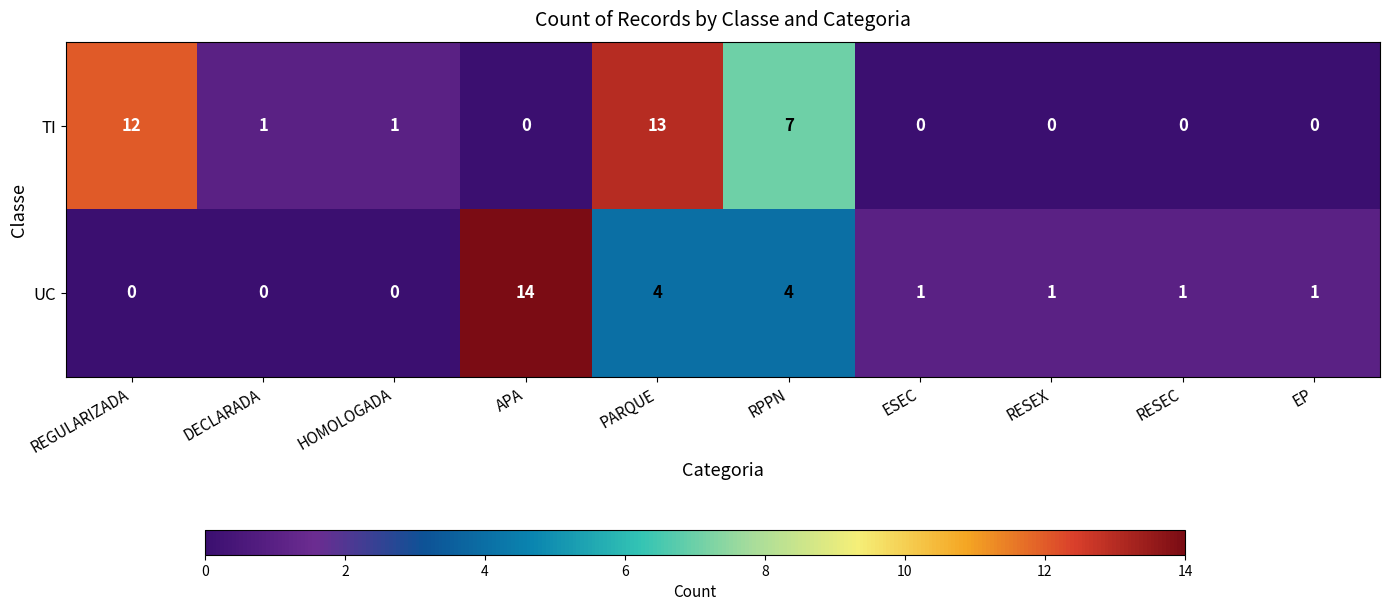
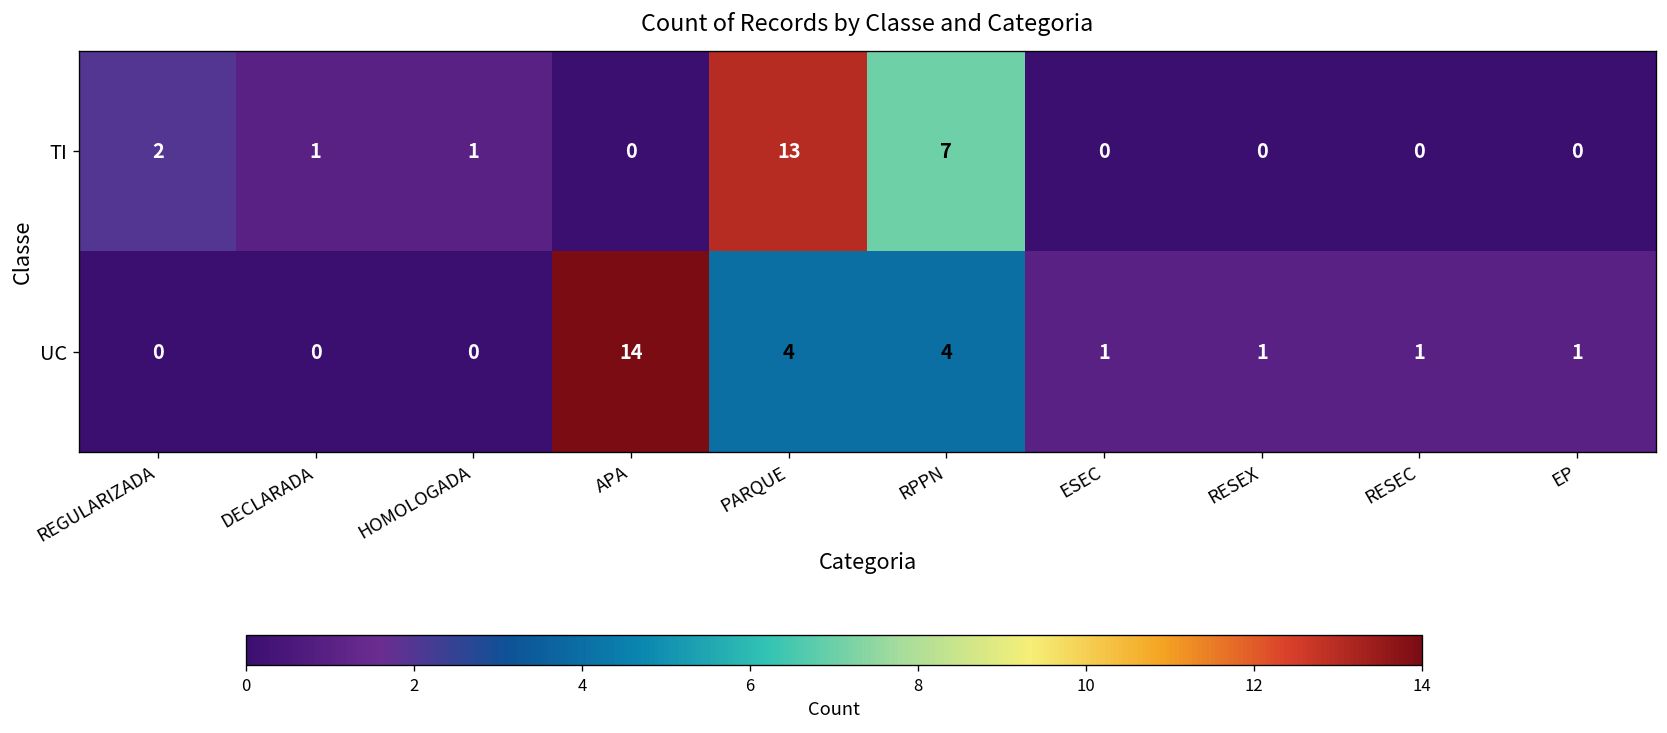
TI, REGULARIZADA: 12 -> 2
